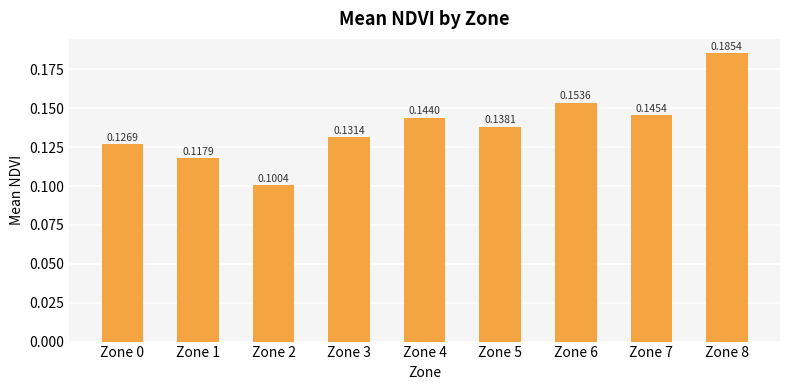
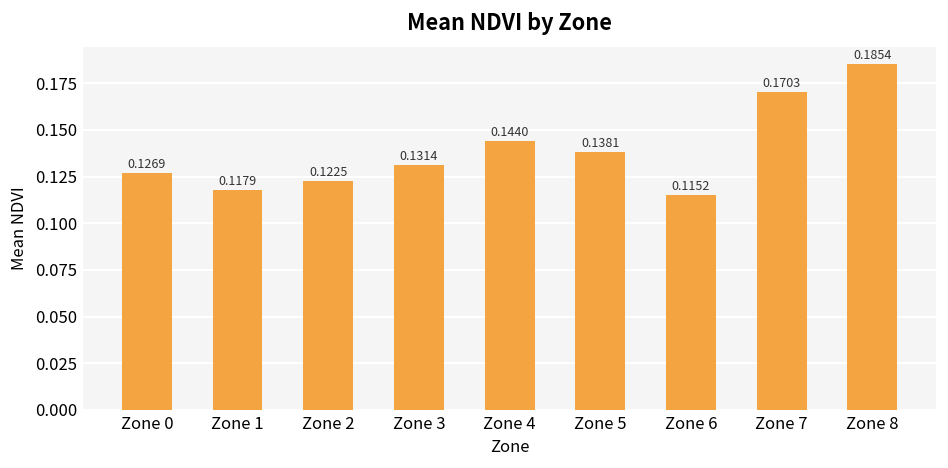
Zone 2: 0.1004 -> 0.1225
Zone 6: 0.1536 -> 0.1152
Zone 7: 0.1454 -> 0.1703
